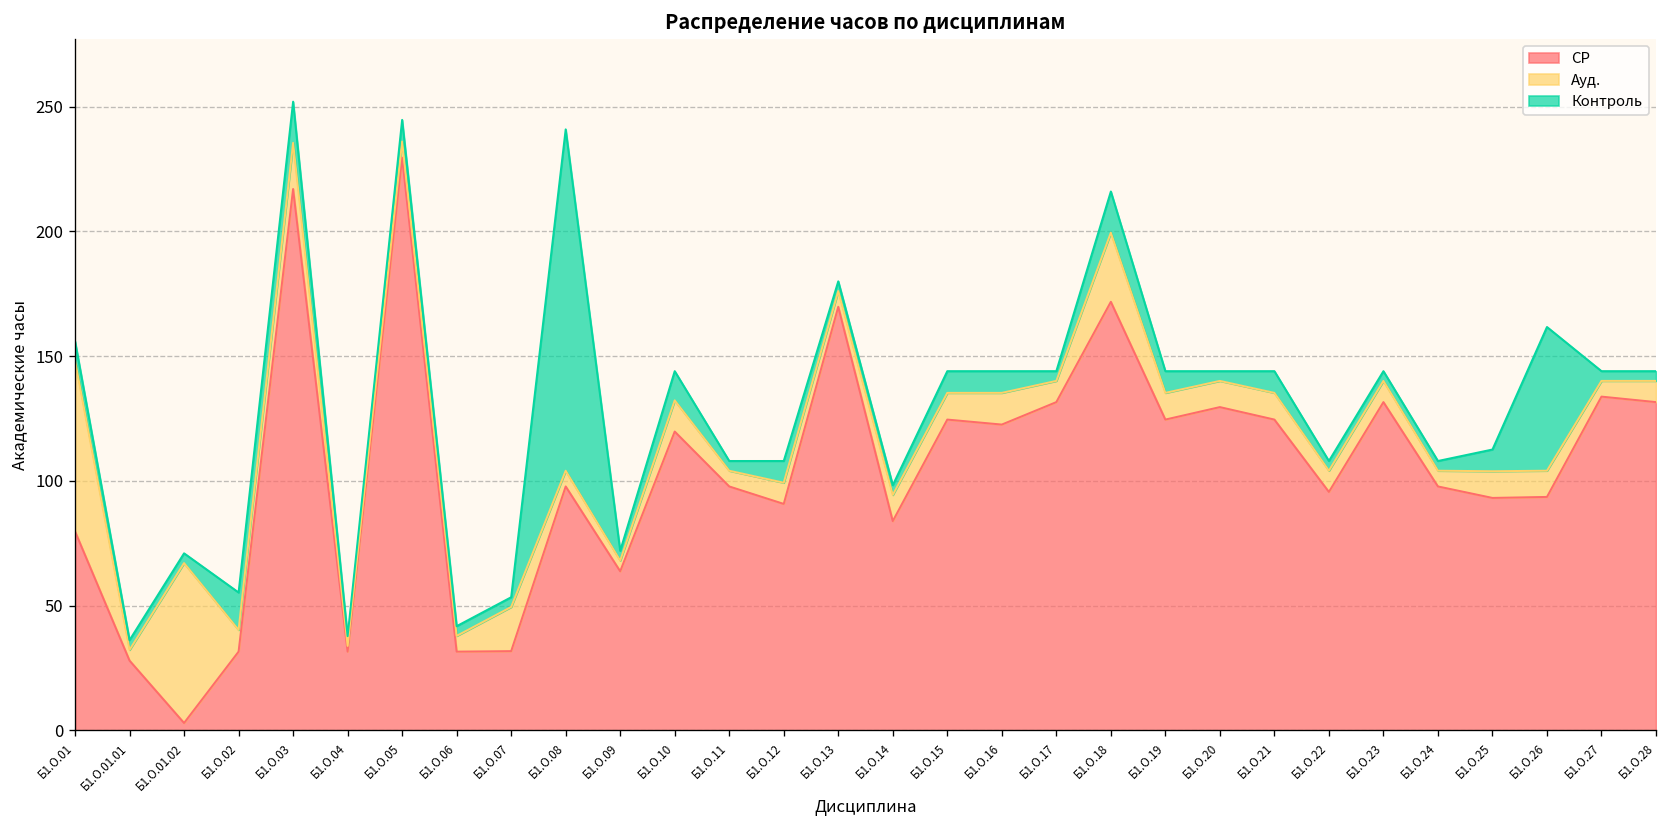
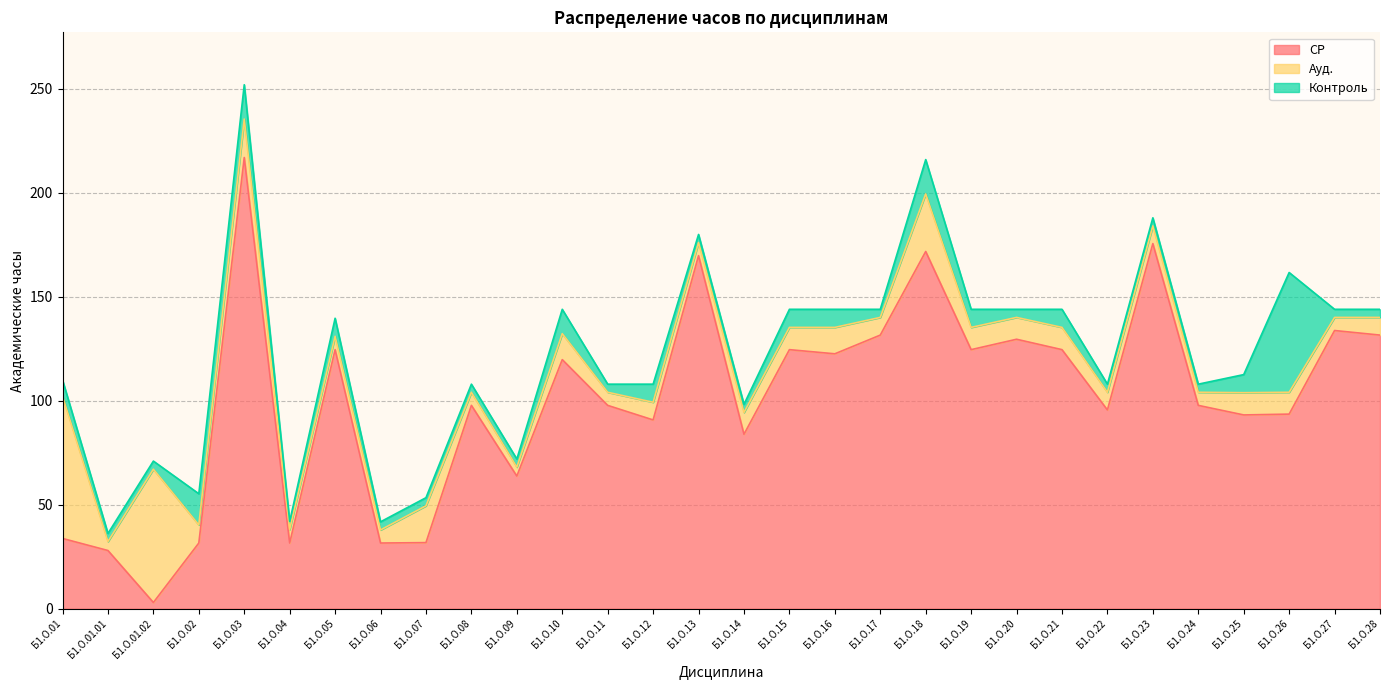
СР, Б1.О.01: 80 -> 34
Ауд., Б1.О.04: 2 -> 7
СР, Б1.О.05: 230 -> 125
Контроль, Б1.О.08: 137 -> 4
СР, Б1.О.23: 132 -> 176
